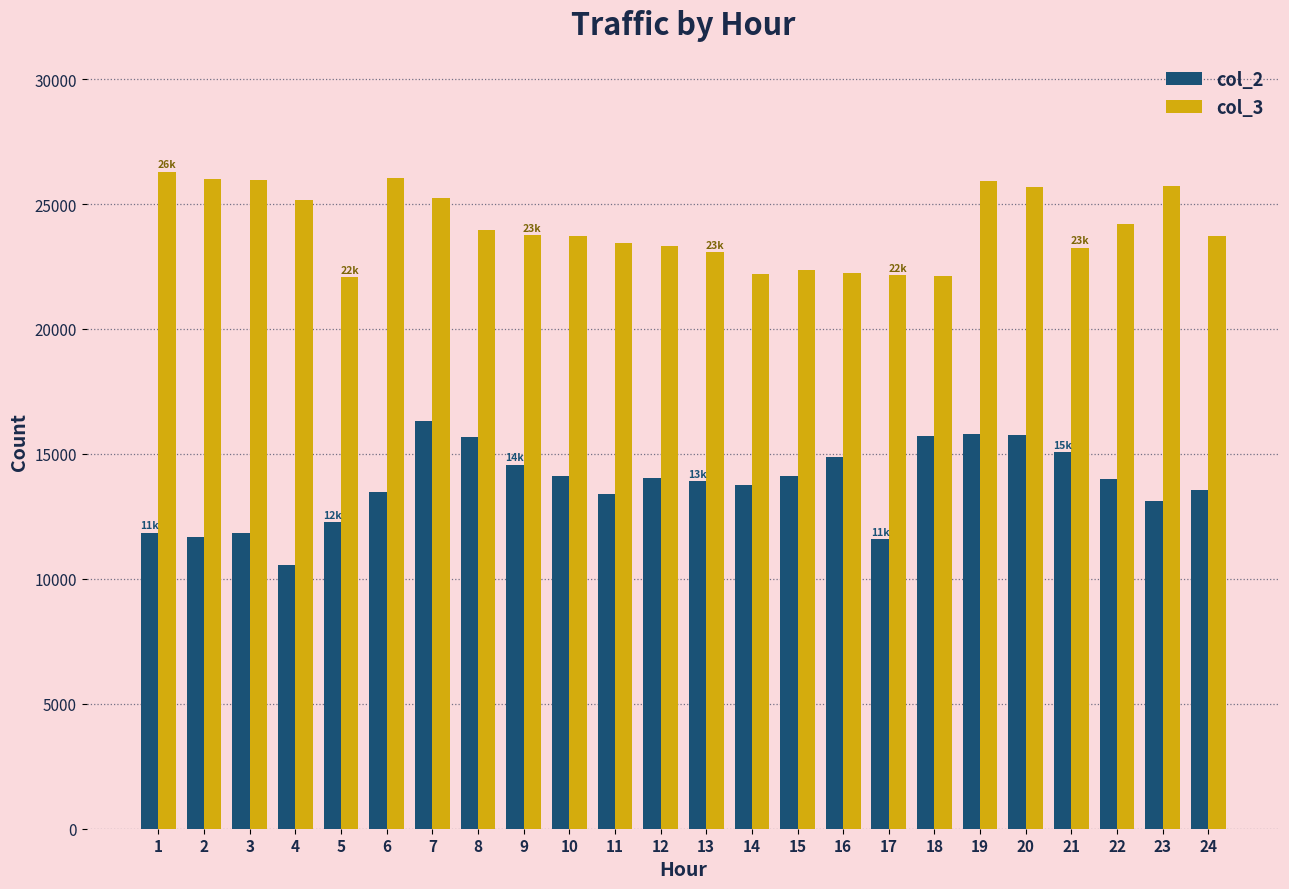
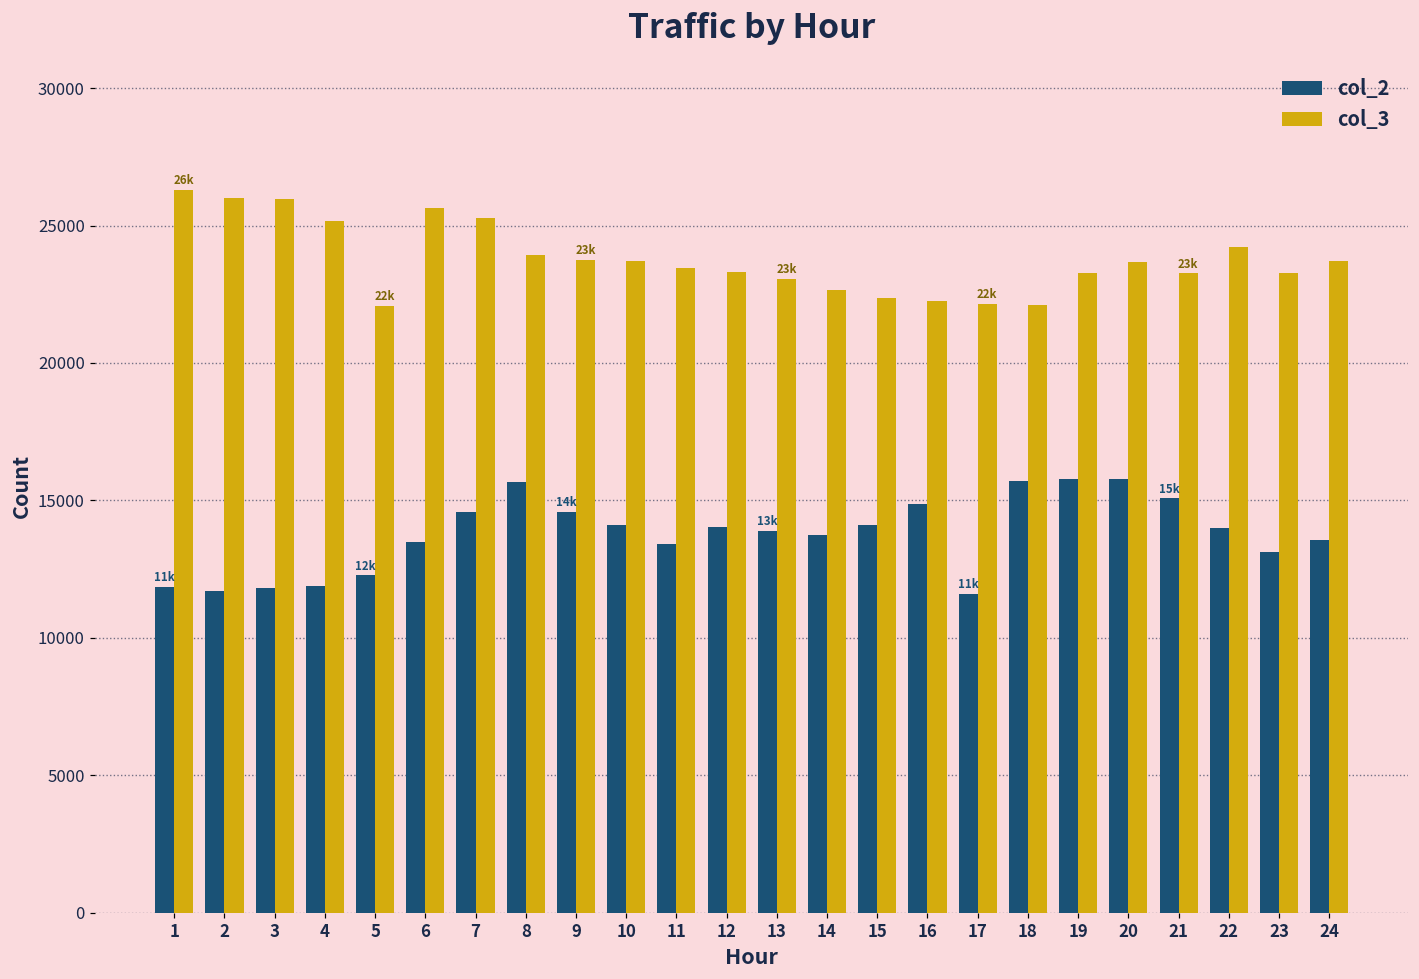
col_2, 4: 10600 -> 11900
col_3, 6: 26100 -> 25600
col_2, 7: 16300 -> 14600
col_3, 14: 22200 -> 22700
col_3, 19: 25900 -> 23300
col_3, 20: 25700 -> 23700
col_3, 23: 25700 -> 23300
